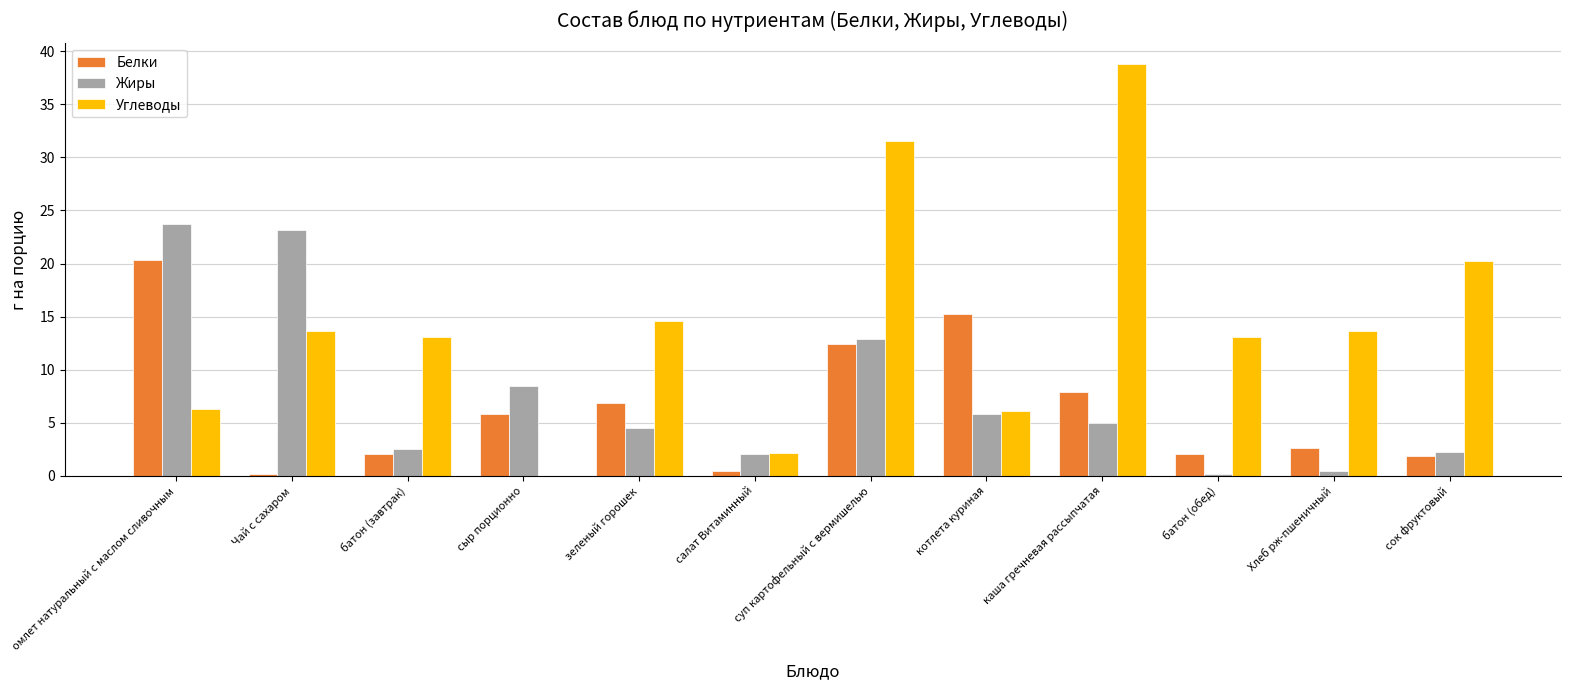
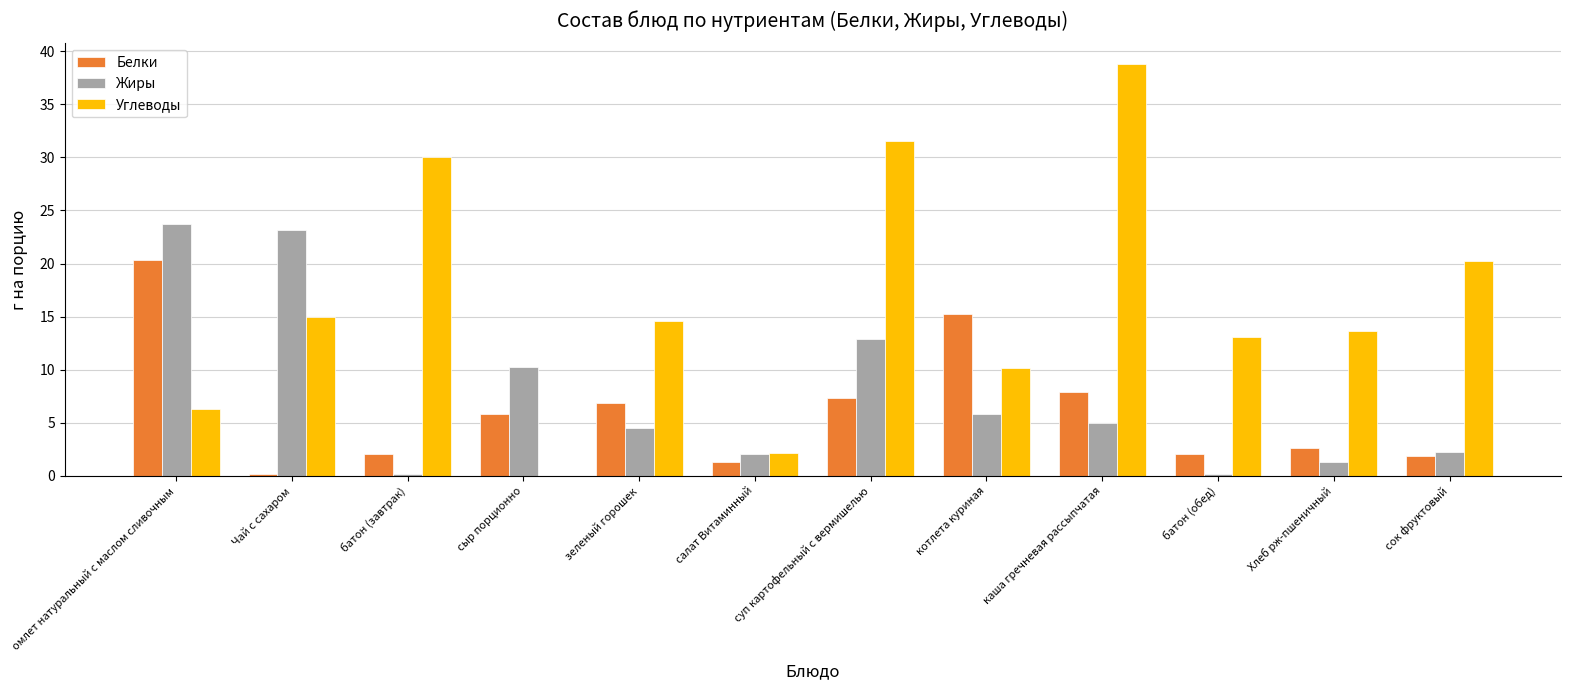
Углеводы, Чай с сахаром: 13.6 -> 15.0
Жиры, батон (завтрак): 2.5 -> 0.2
Углеводы, батон (завтрак): 13.1 -> 30.0
Жиры, сыр порционно: 8.5 -> 10.3
Белки, салат Витаминный: 0.5 -> 1.3
Белки, суп картофельный с вермишелью: 12.4 -> 7.3
Углеводы, котлета куриная: 6.1 -> 10.2
Жиры, Хлеб рж-пшеничный: 0.5 -> 1.4
